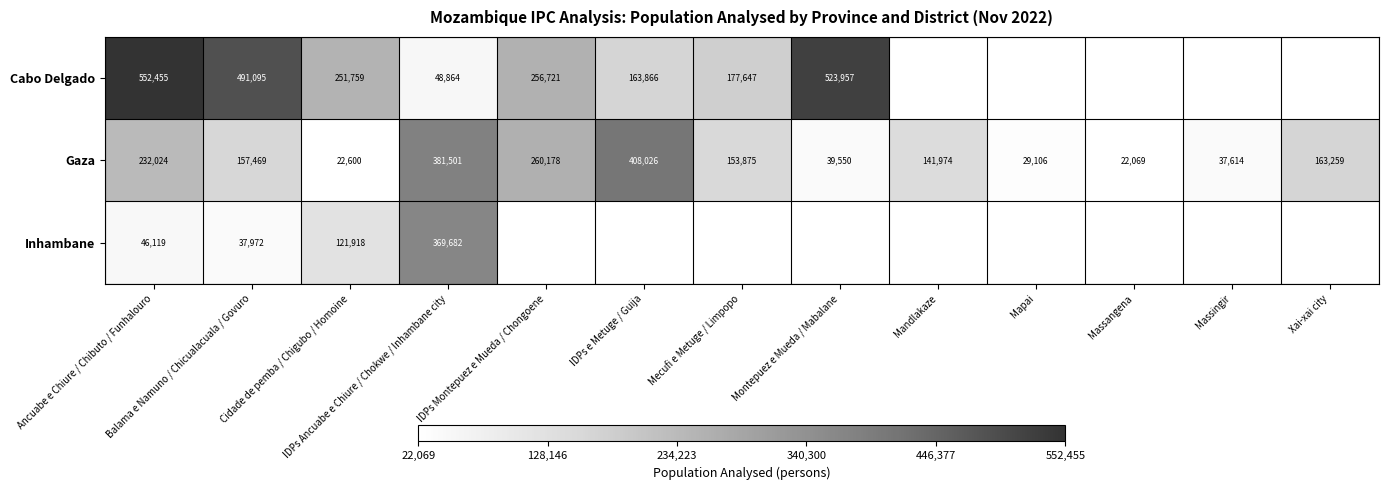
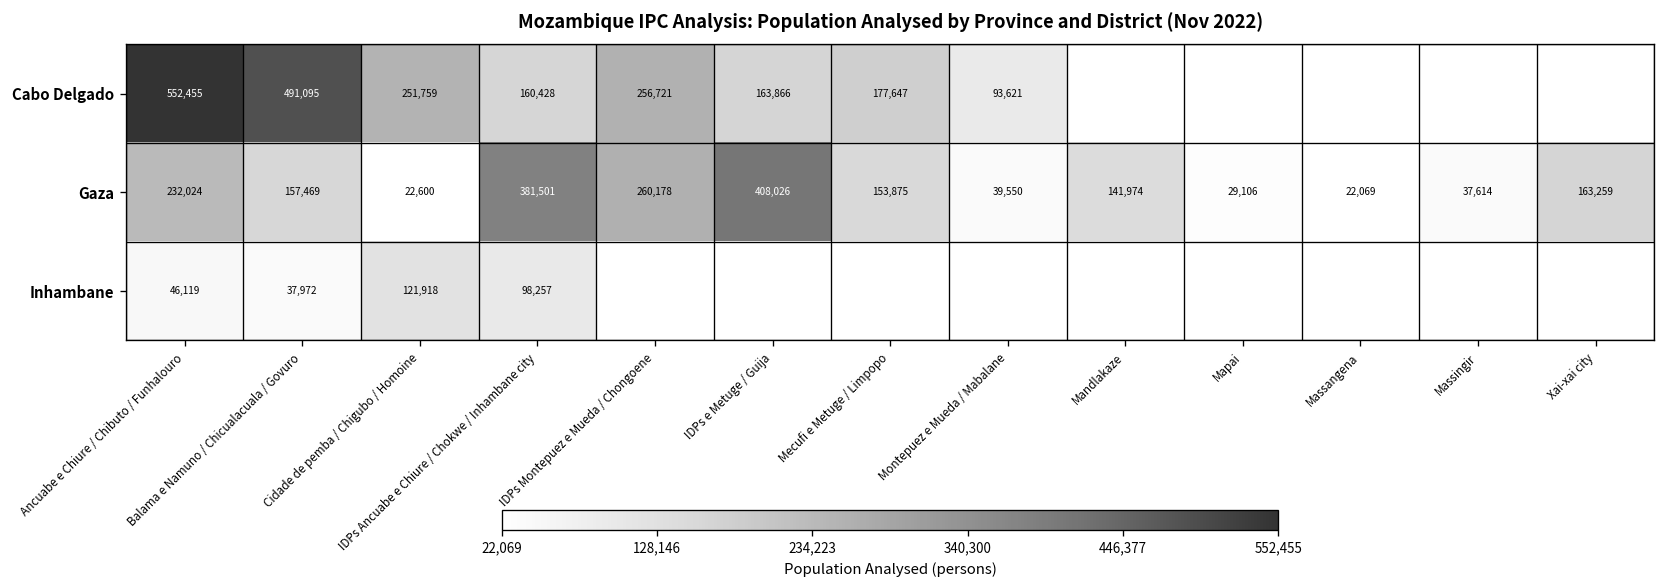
Cabo Delgado, IDPs Ancuabe e Chiure / Chokwe / Inhambane city: 48,864 -> 160,428
Cabo Delgado, Montepuez e Mueda / Mabalane: 523,957 -> 93,621
Inhambane, IDPs Ancuabe e Chiure / Chokwe / Inhambane city: 369,682 -> 98,257
